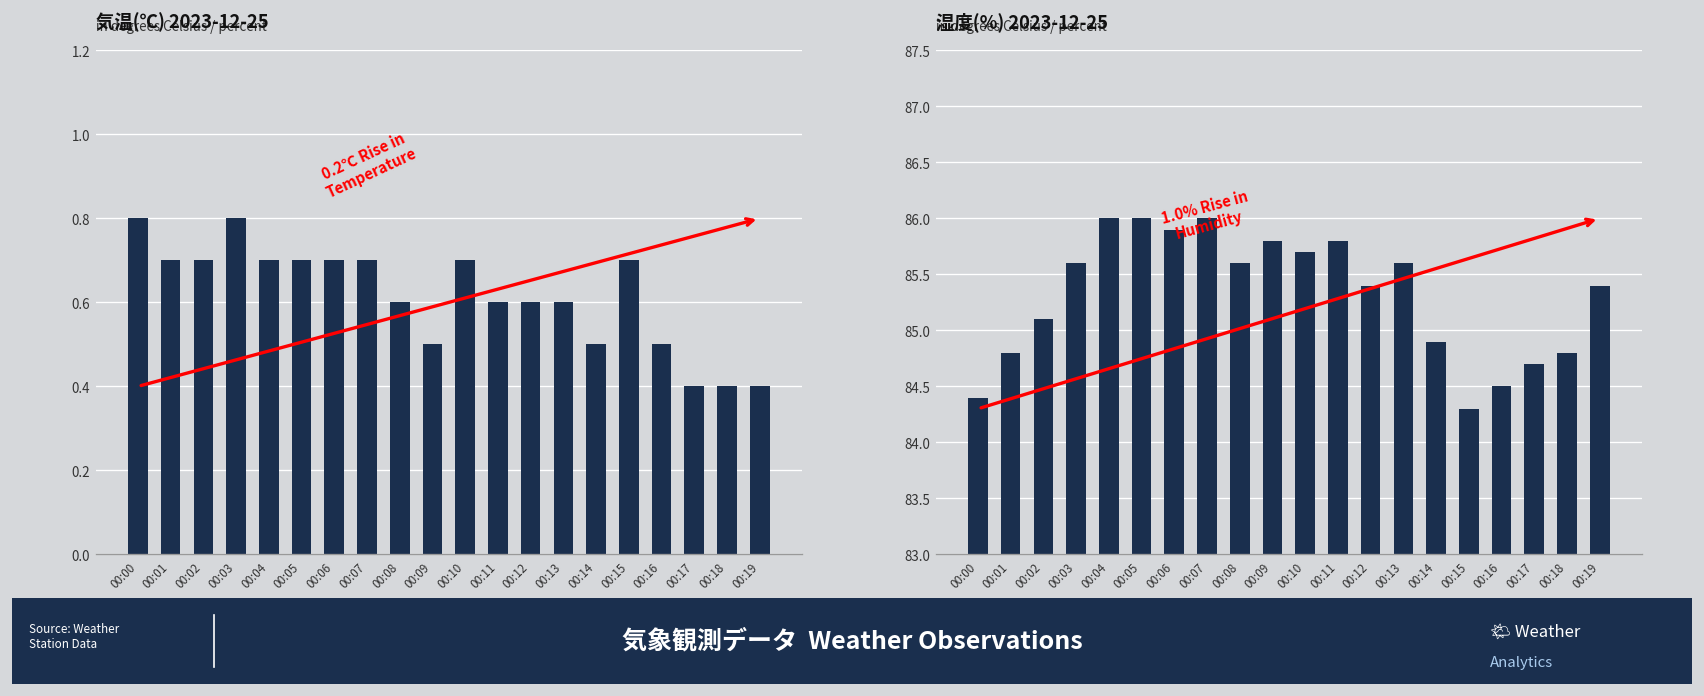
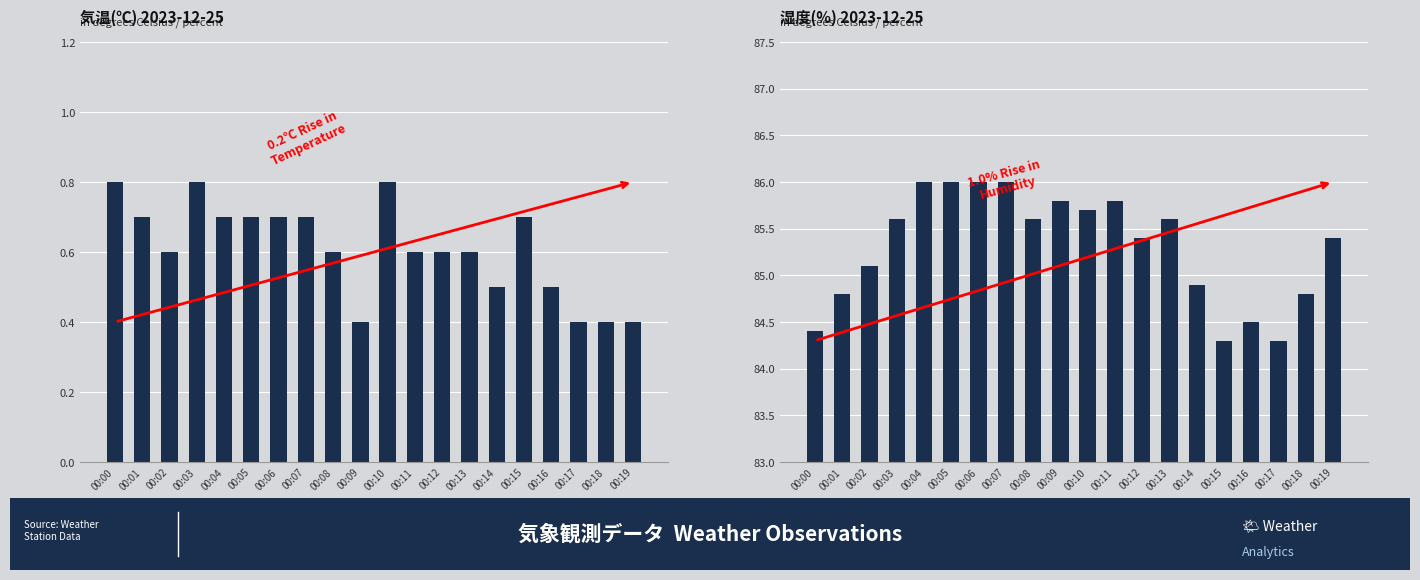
気温(℃) 2023-12-25, 00:02: 0.7 -> 0.6
気温(℃) 2023-12-25, 00:09: 0.5 -> 0.4
気温(℃) 2023-12-25, 00:10: 0.7 -> 0.8
湿度(%) 2023-12-25, 00:06: 85.9 -> 86.0
湿度(%) 2023-12-25, 00:17: 84.7 -> 84.3
